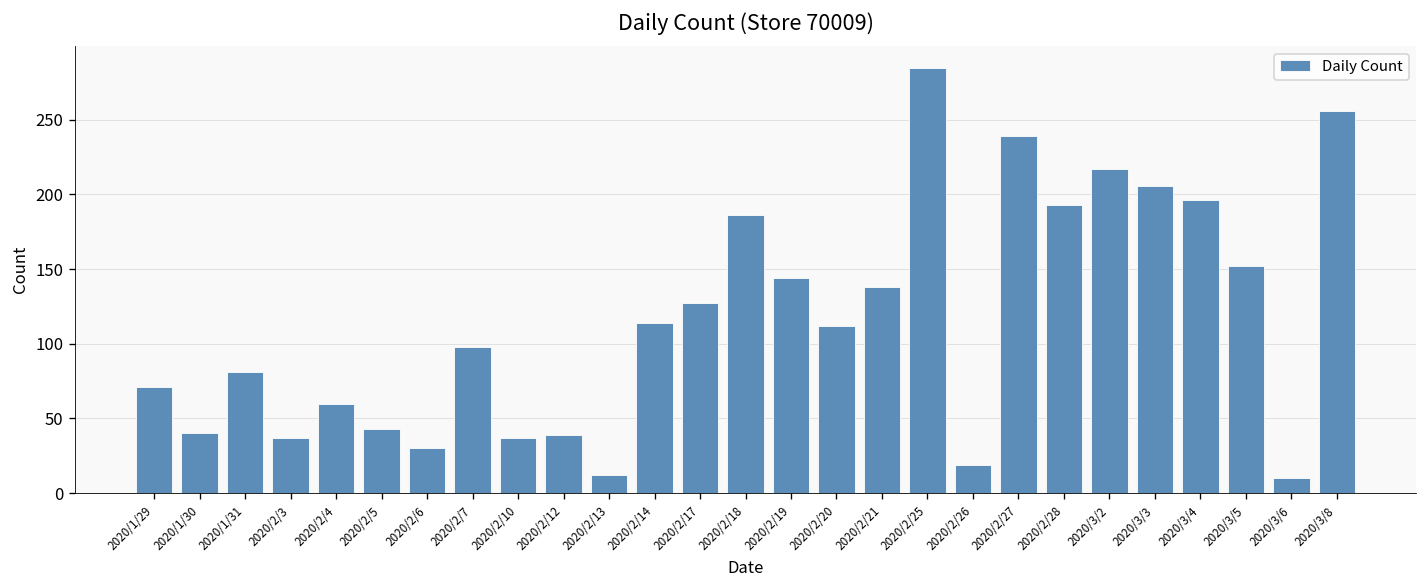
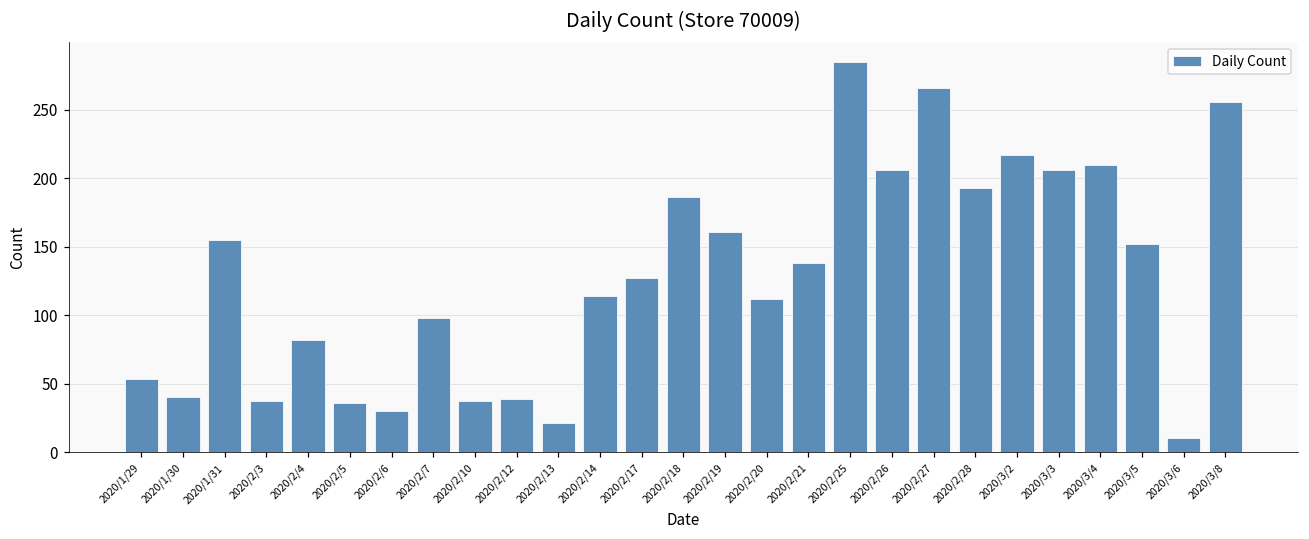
2020/1/29: 71 -> 53
2020/1/31: 81 -> 155
2020/2/4: 60 -> 82
2020/2/5: 43 -> 36
2020/2/13: 12 -> 21
2020/2/19: 144 -> 161
2020/2/26: 19 -> 206
2020/2/27: 239 -> 266
2020/3/4: 196 -> 210
